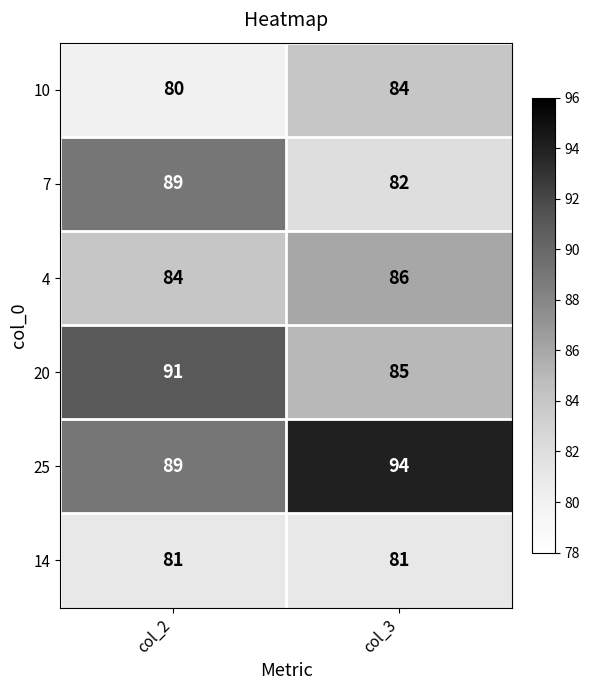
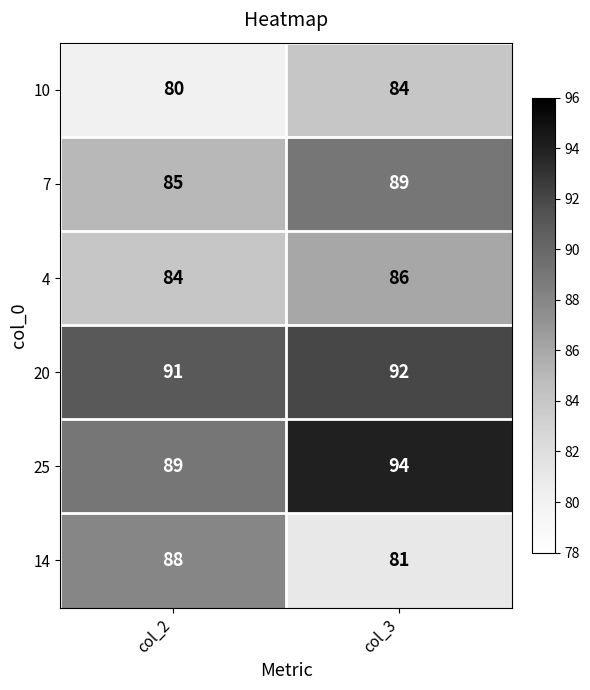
7, col_2: 89 -> 85
7, col_3: 82 -> 89
20, col_3: 85 -> 92
14, col_2: 81 -> 88
